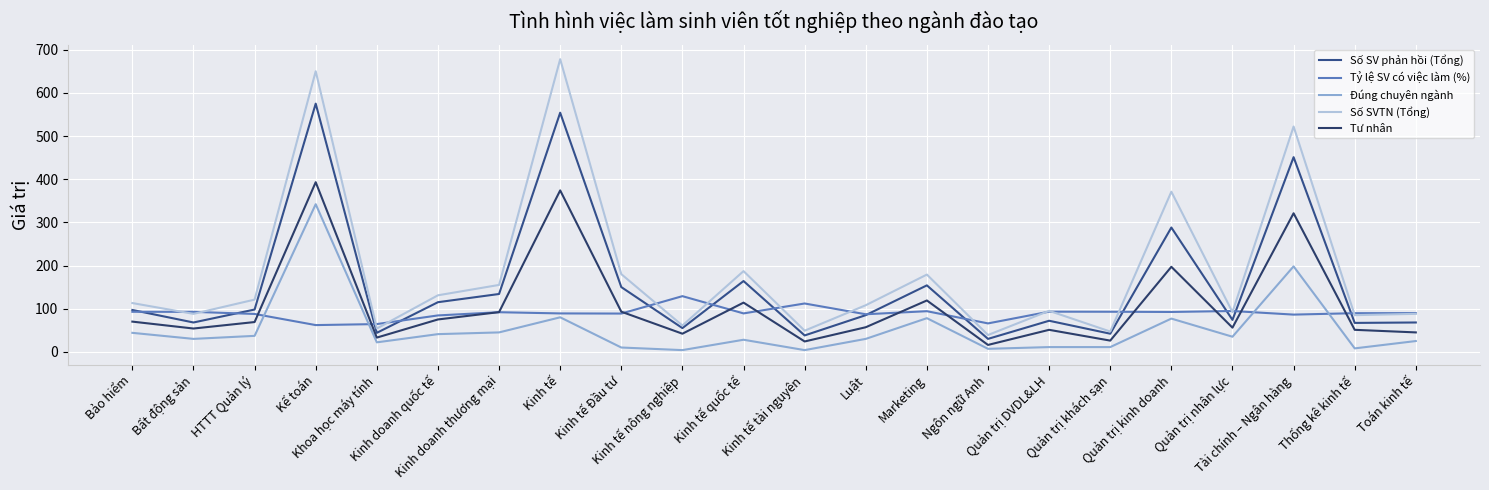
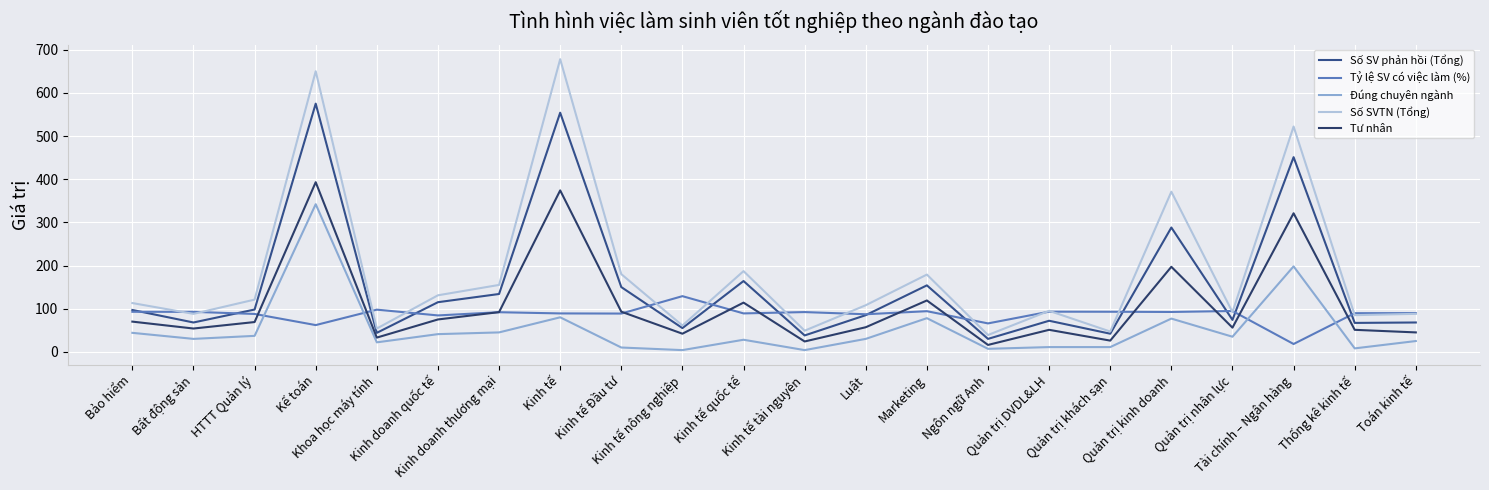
Tỷ lệ SV có việc làm (%), Khoa học máy tính: 60 -> 100
Tỷ lệ SV có việc làm (%), Kinh tế tài nguyên: 110 -> 90
Tỷ lệ SV có việc làm (%), Tài chính – Ngân hàng: 90 -> 20
